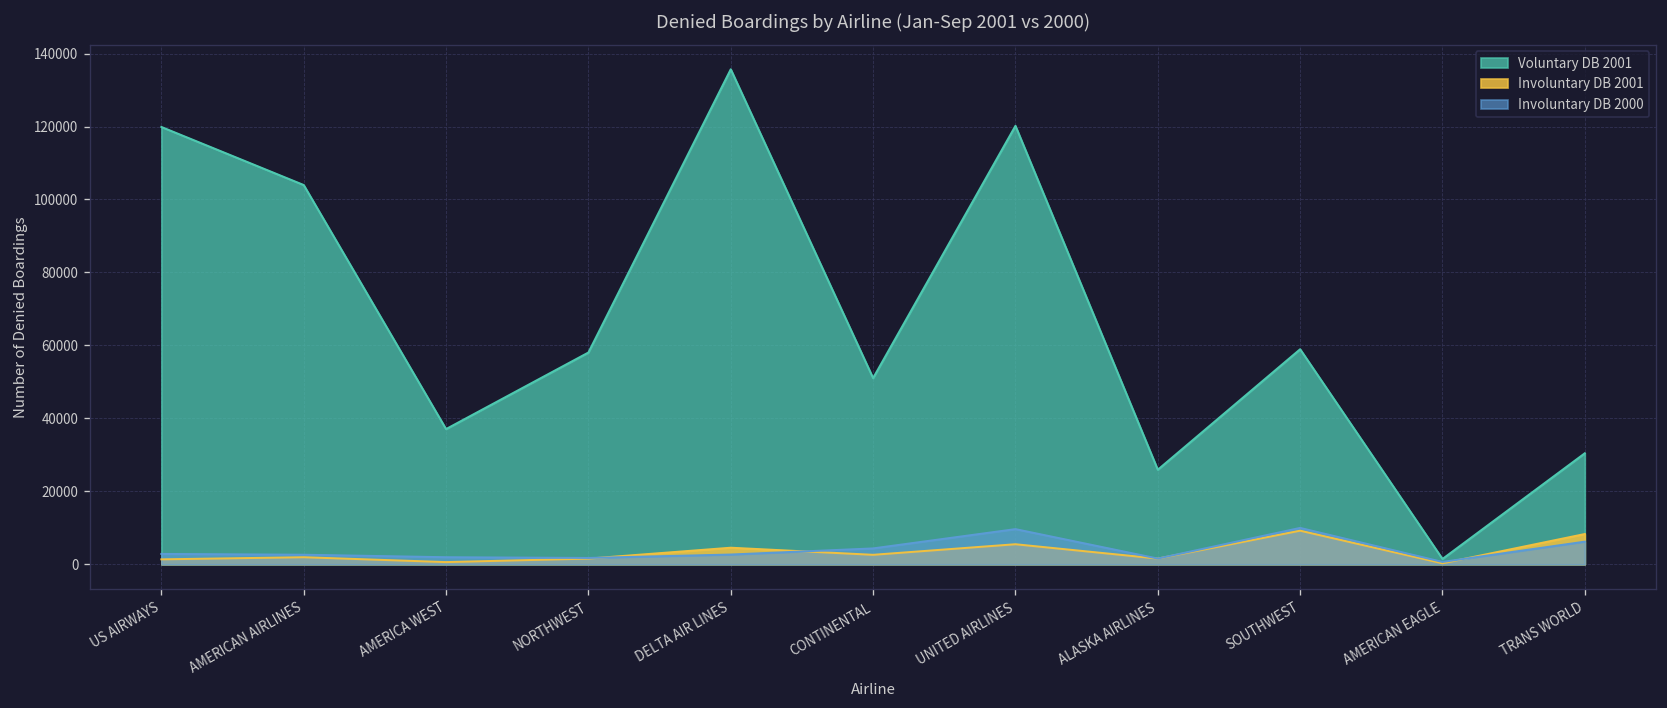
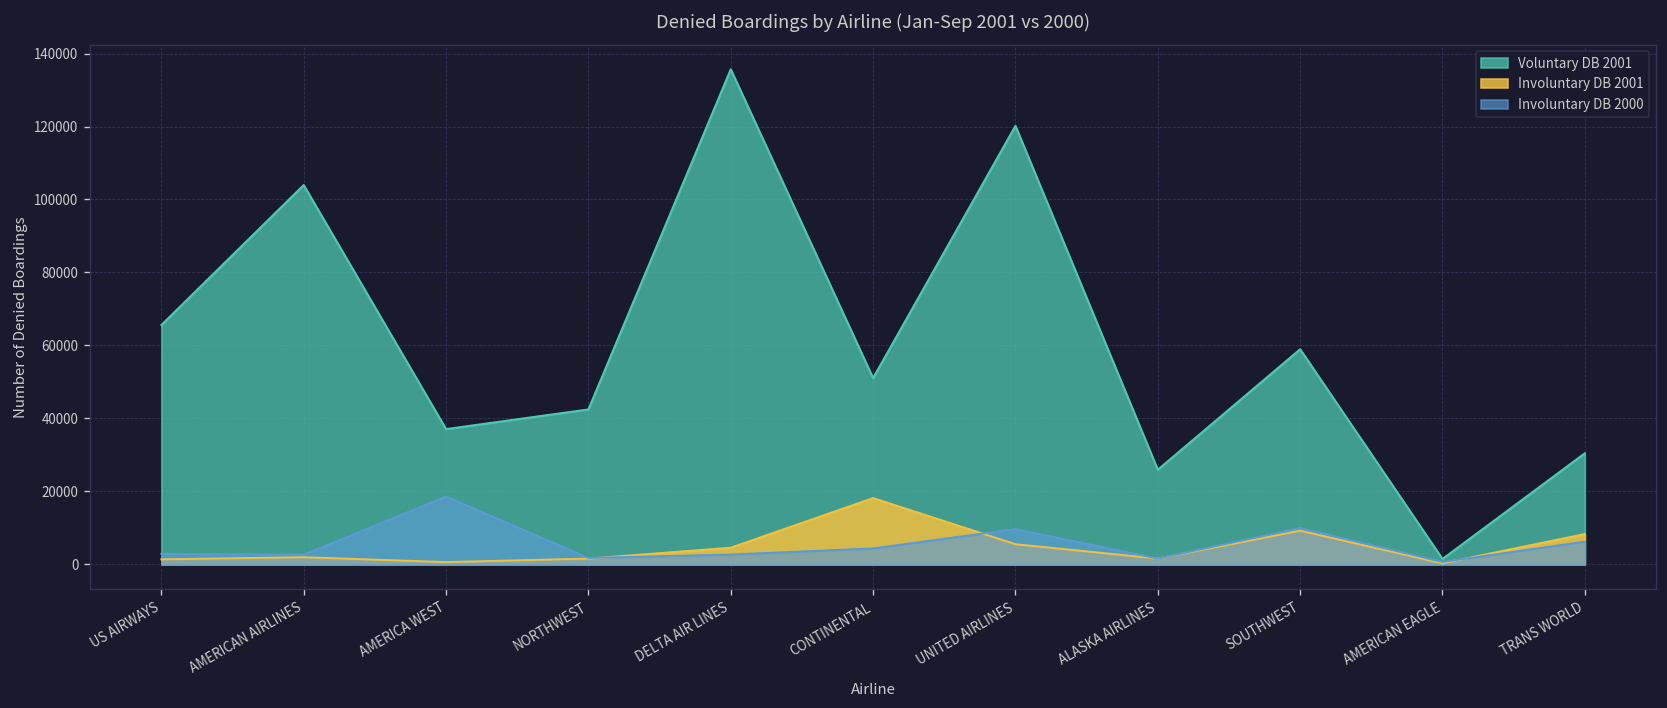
Voluntary DB 2001, US AIRWAYS: 120000 -> 66000
Involuntary DB 2000, AMERICA WEST: 2000 -> 19000
Voluntary DB 2001, NORTHWEST: 58000 -> 42000
Involuntary DB 2001, CONTINENTAL: 3000 -> 18000
